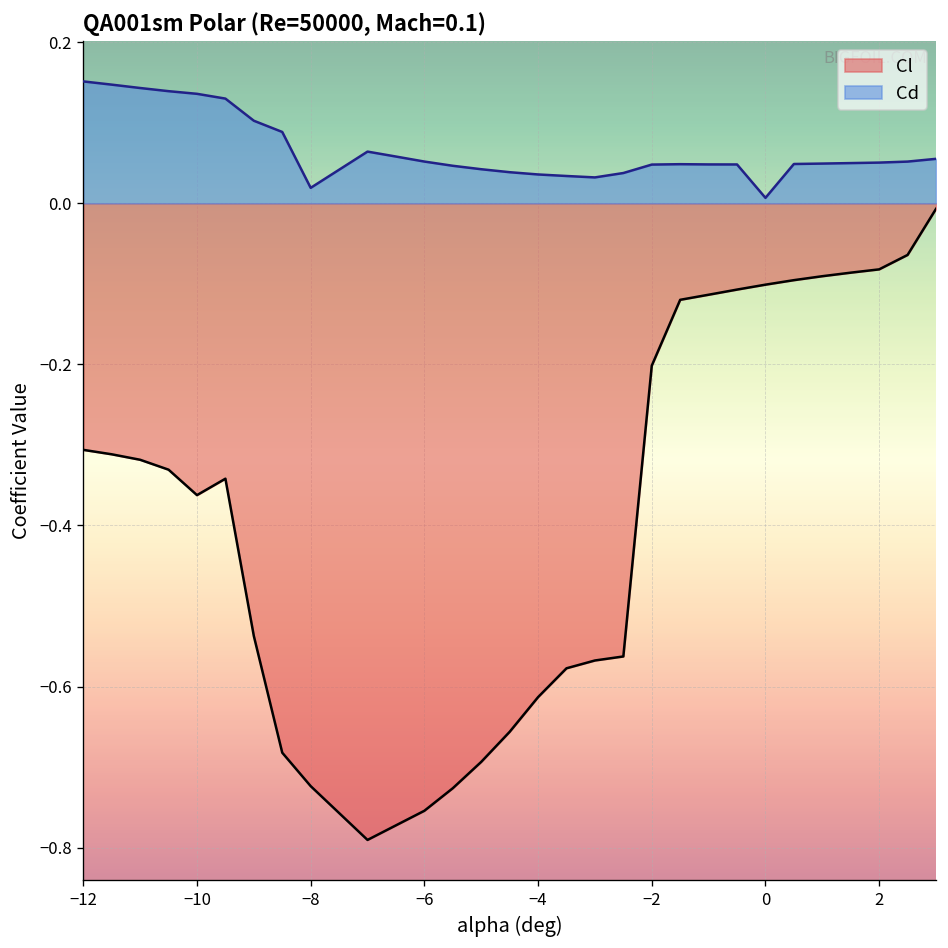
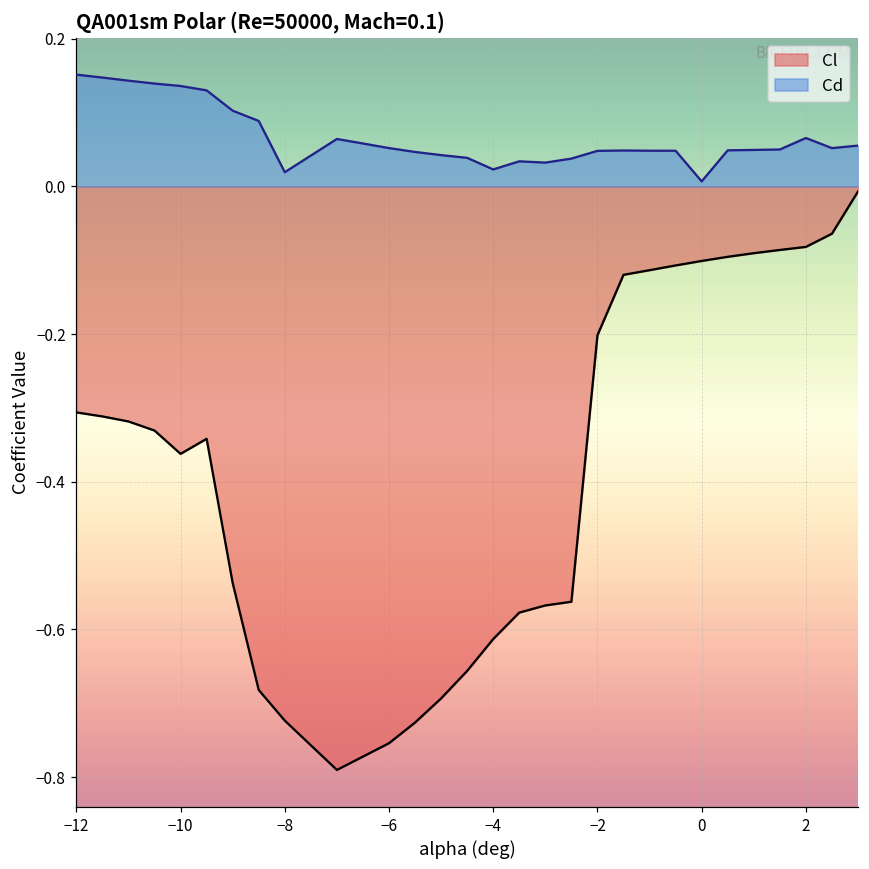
Cd, −4: 0.04 -> 0.02
Cd, 2: 0.05 -> 0.07
